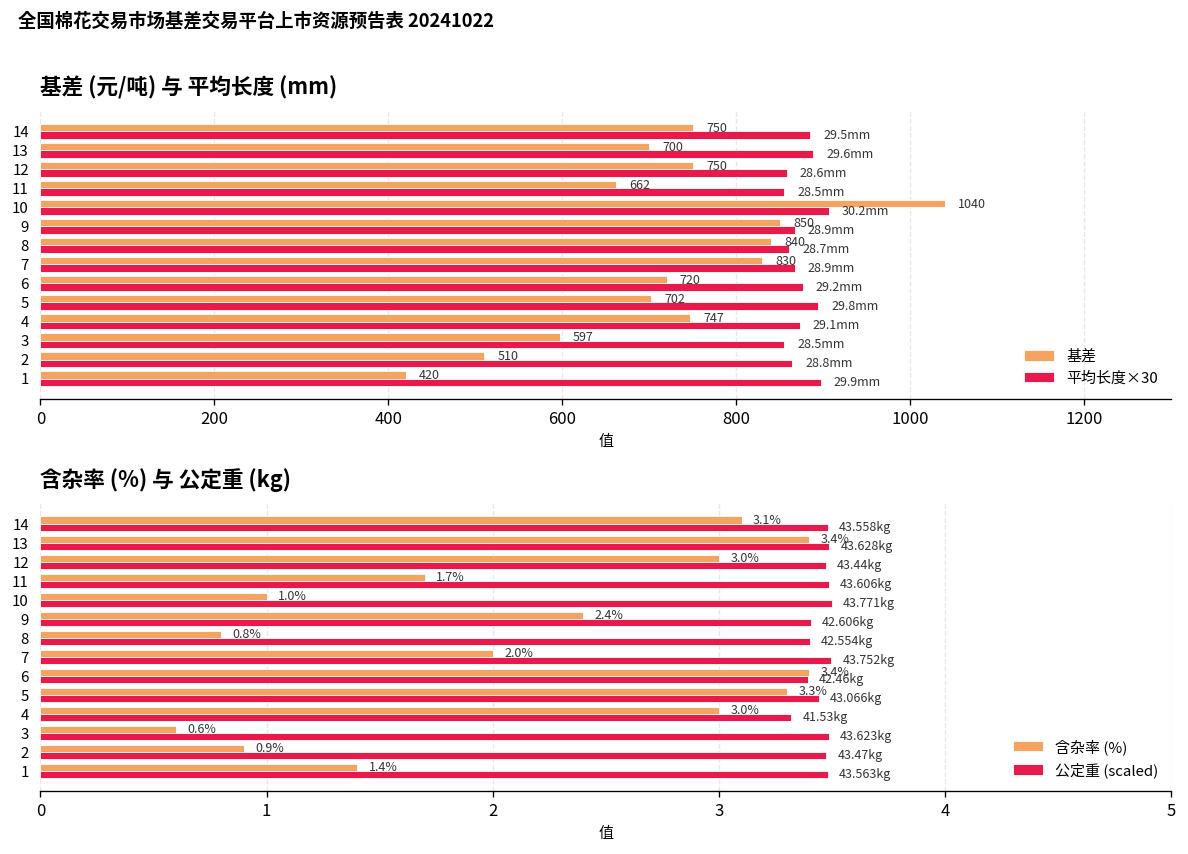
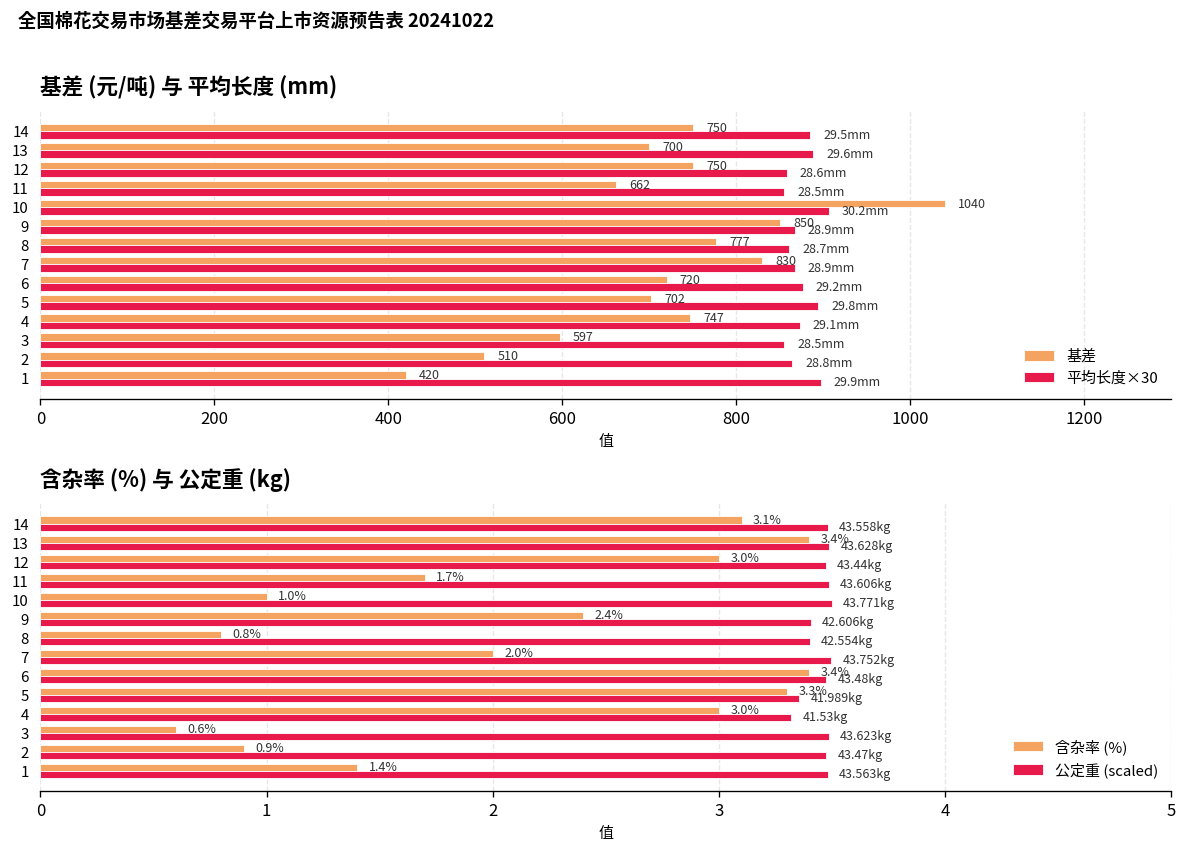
基差 (元/吨) 与 平均长度 (mm), 基差, 8: 840 -> 777
含杂率 (%) 与 公定重 (kg), 公定重 (scaled), 6: 42.46 -> 43.48
含杂率 (%) 与 公定重 (kg), 公定重 (scaled), 5: 43.066 -> 41.989
